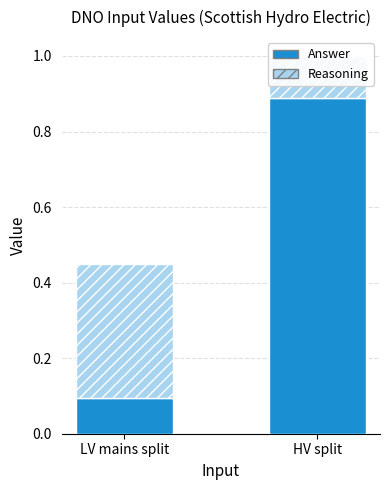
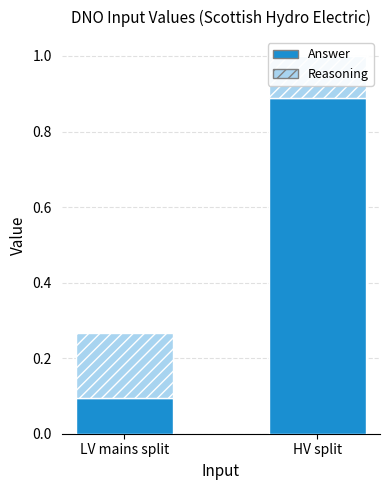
Reasoning, LV mains split: 0.36 -> 0.17
